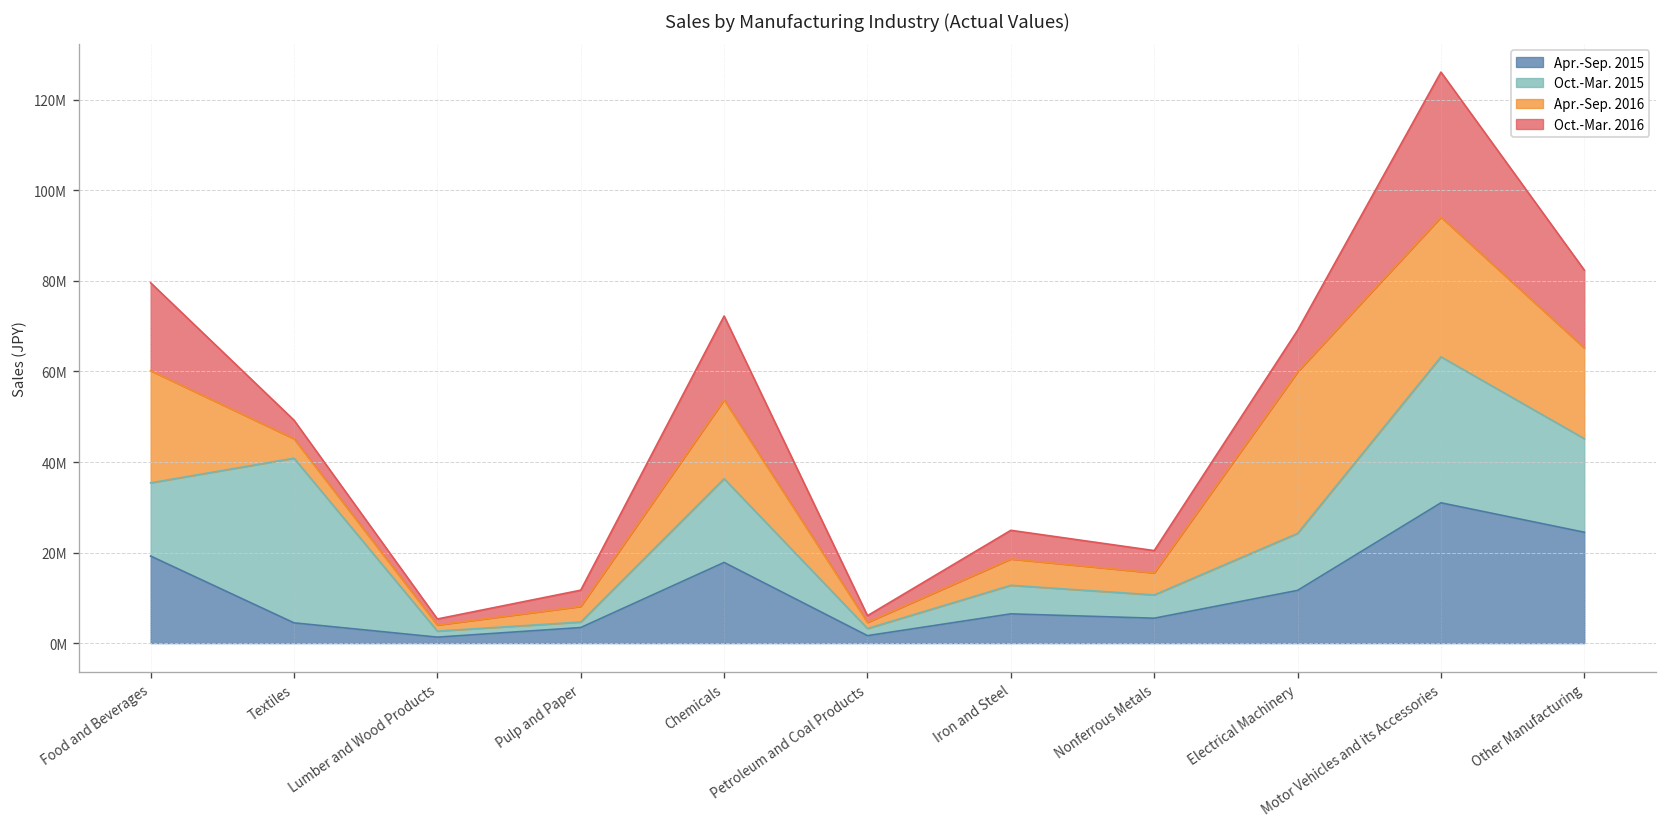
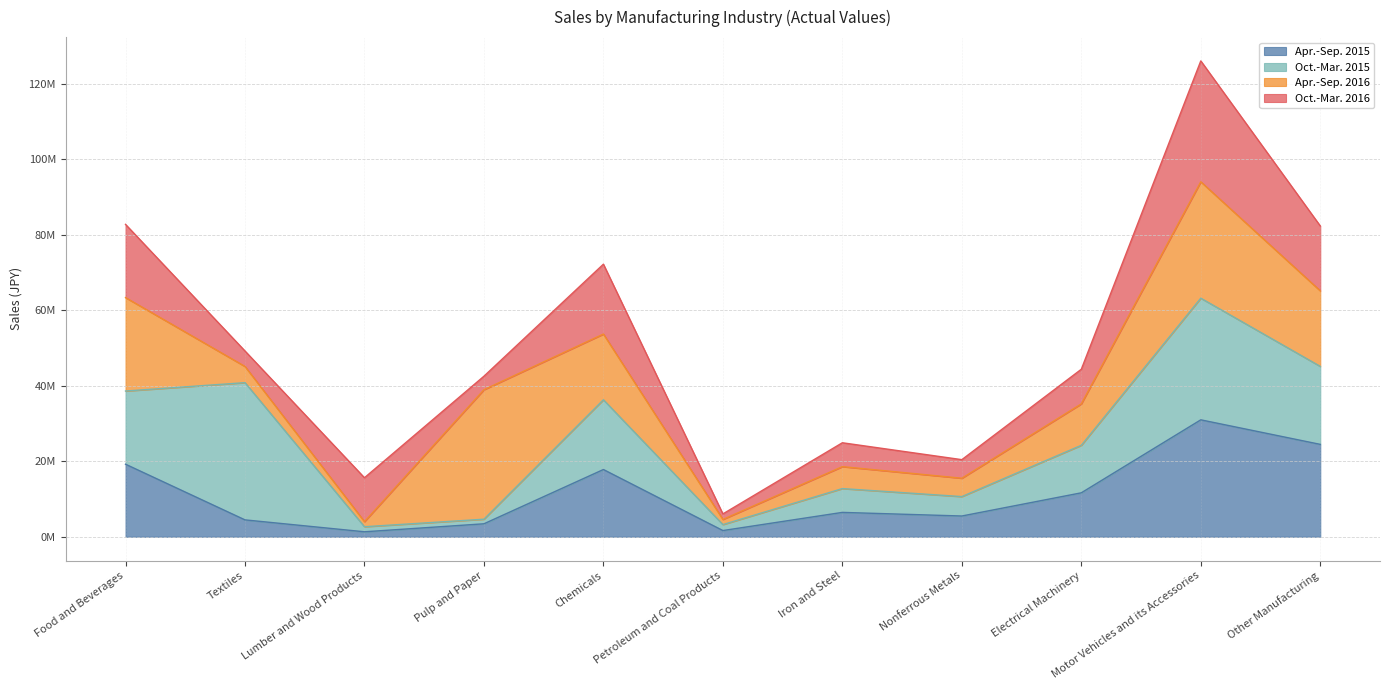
Oct.-Mar. 2015, Food and Beverages: 16000000 -> 19000000
Oct.-Mar. 2016, Lumber and Wood Products: 1000000 -> 12000000
Apr.-Sep. 2016, Pulp and Paper: 3000000 -> 34000000
Apr.-Sep. 2016, Electrical Machinery: 36000000 -> 11000000
